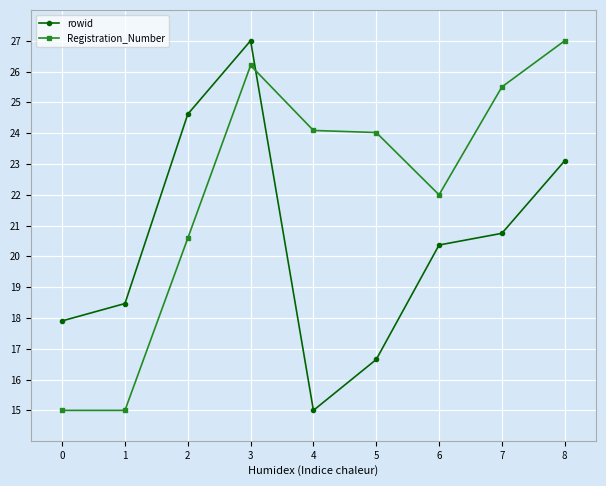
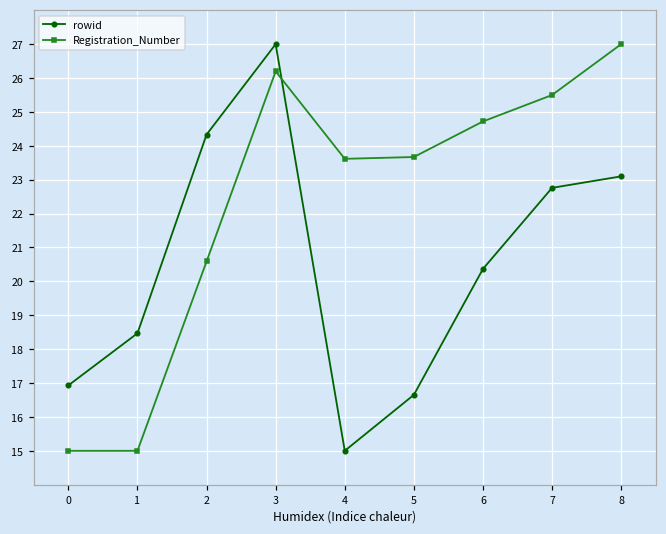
rowid, 0: 17.9 -> 16.9
rowid, 2: 24.6 -> 24.3
Registration_Number, 4: 24.1 -> 23.6
Registration_Number, 5: 24.0 -> 23.7
Registration_Number, 6: 22.0 -> 24.7
rowid, 7: 20.7 -> 22.8
